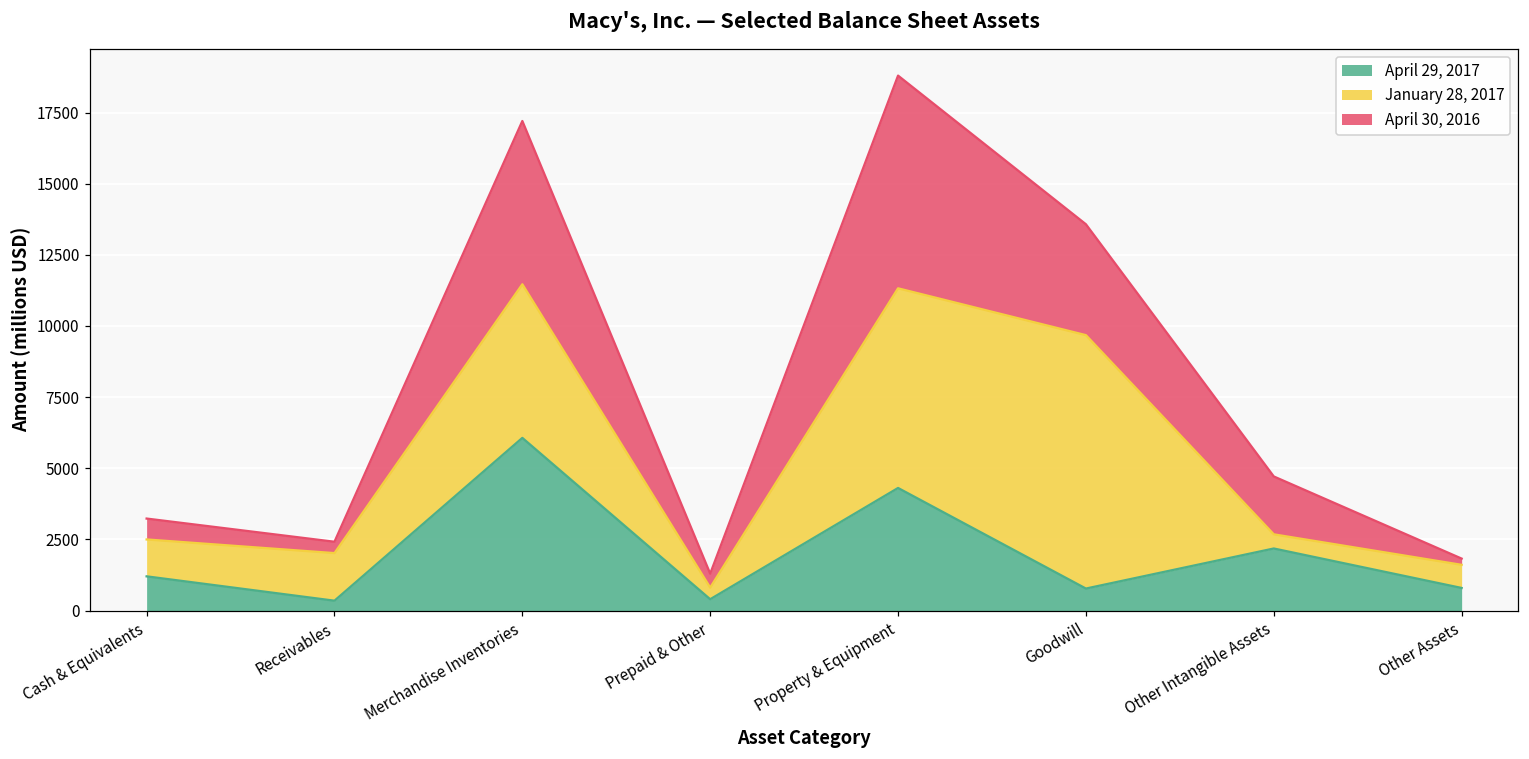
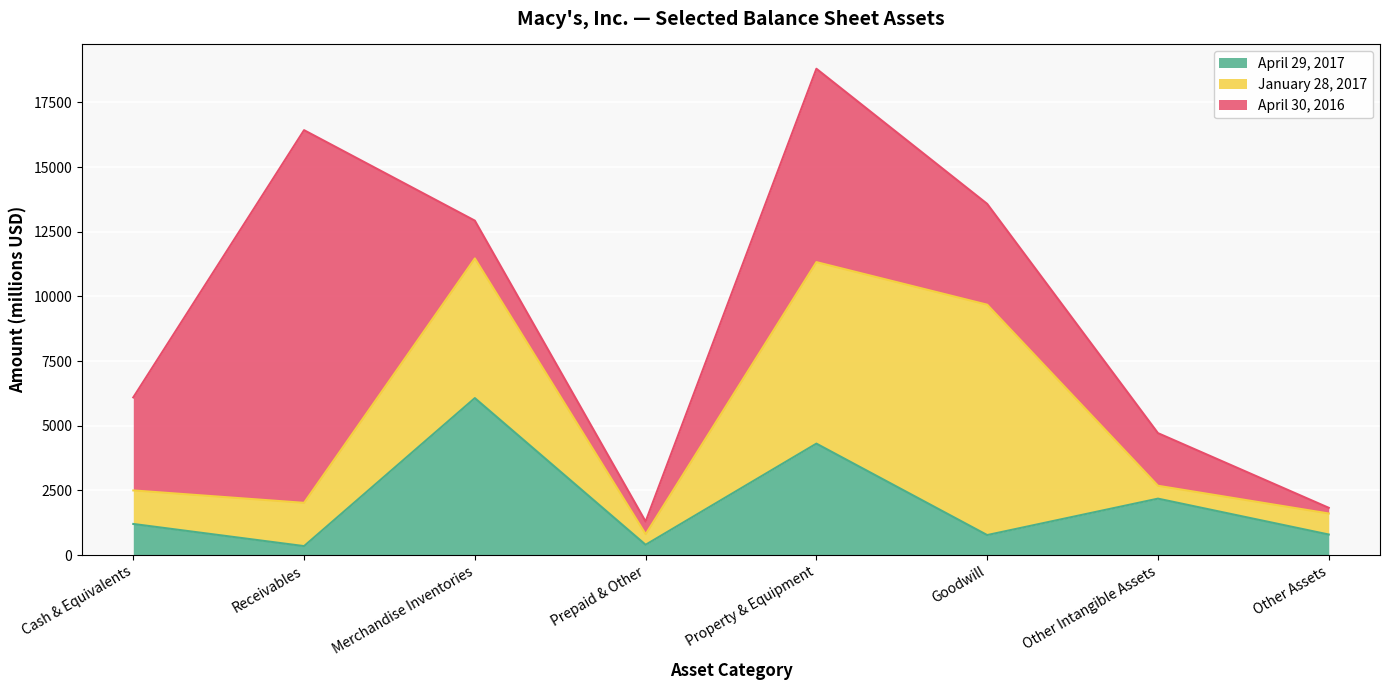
April 30, 2016, Cash & Equivalents: 700 -> 3600
April 30, 2016, Receivables: 400 -> 14400
April 30, 2016, Merchandise Inventories: 5700 -> 1500
